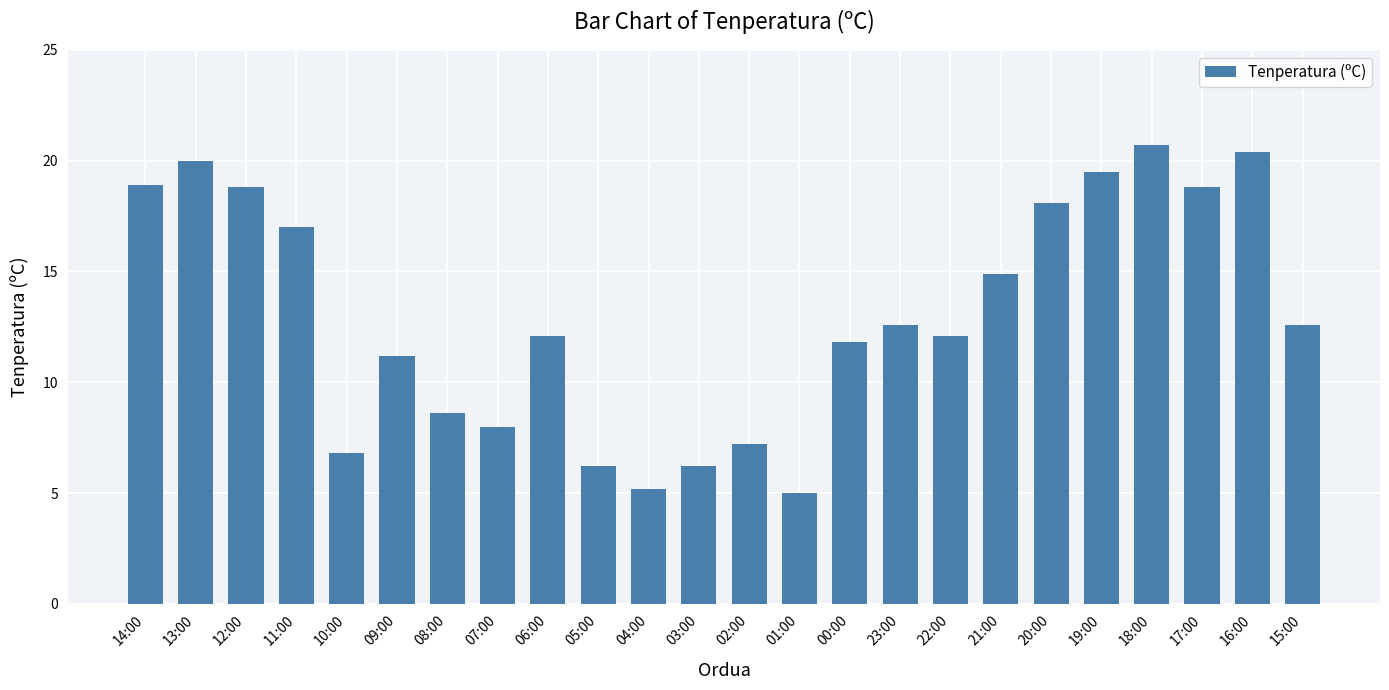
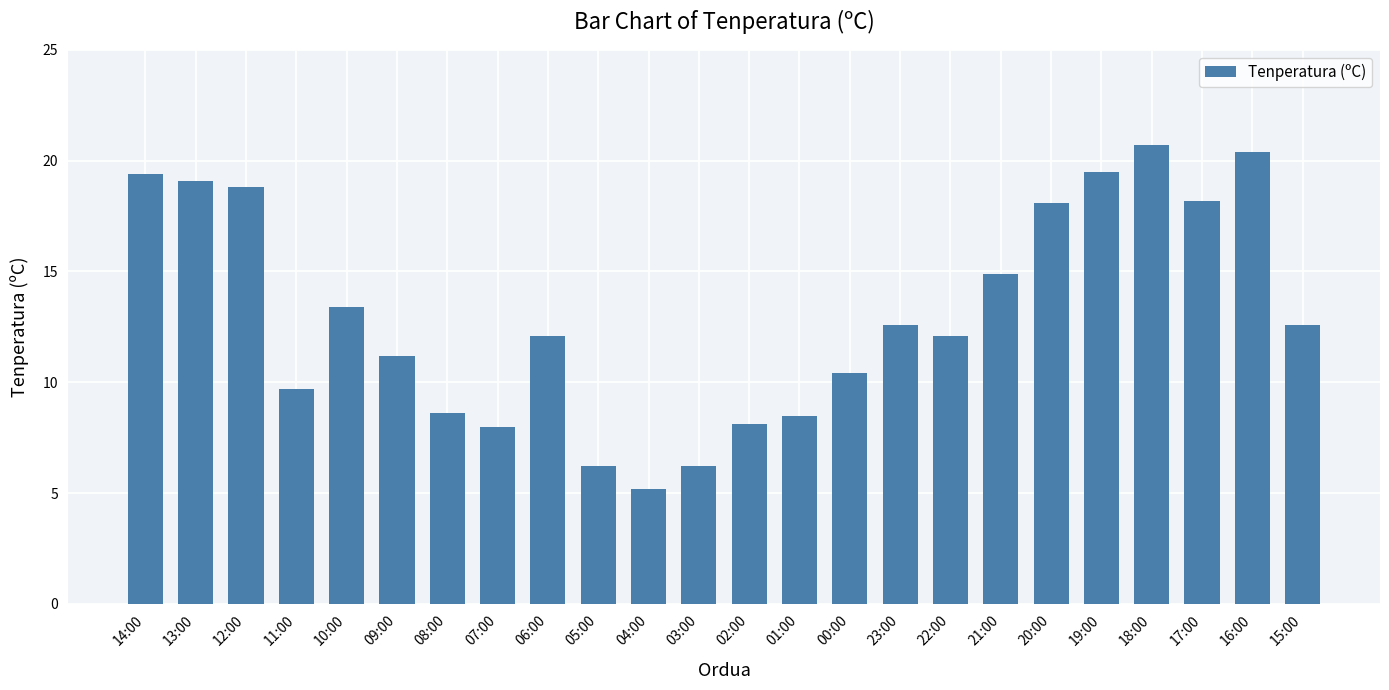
14:00: 18.9 -> 19.4
13:00: 20.0 -> 19.1
11:00: 17.0 -> 9.7
10:00: 6.8 -> 13.4
02:00: 7.2 -> 8.1
01:00: 5.0 -> 8.5
00:00: 11.8 -> 10.4
17:00: 18.8 -> 18.2
